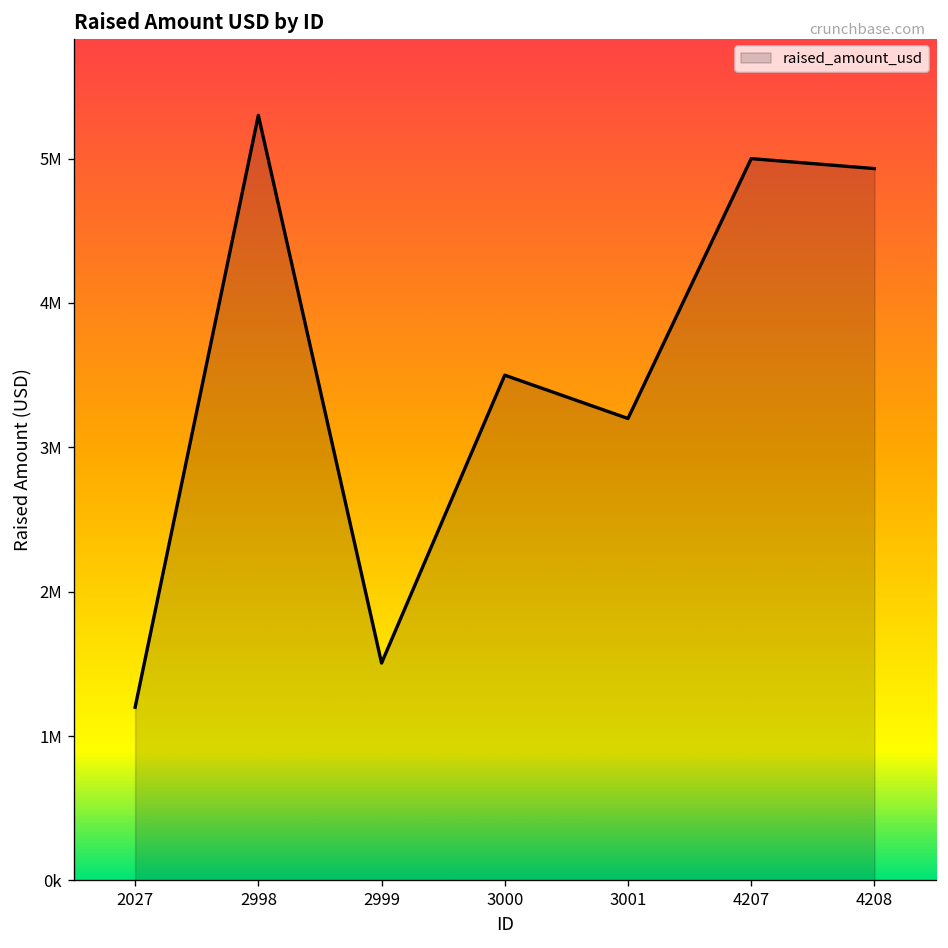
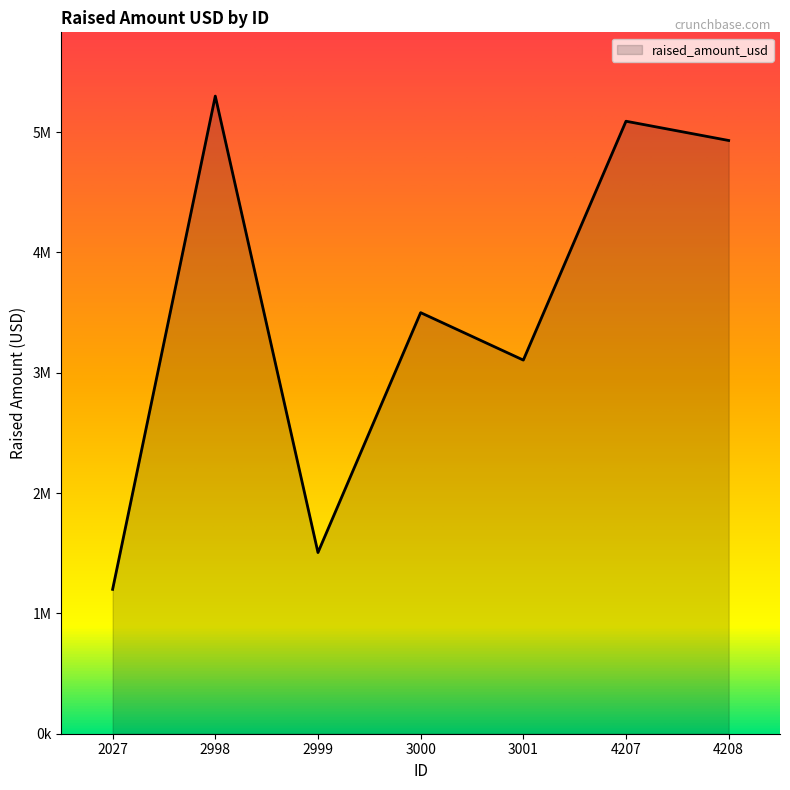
3001: 3200000 -> 3110000
4207: 5000000 -> 5090000
